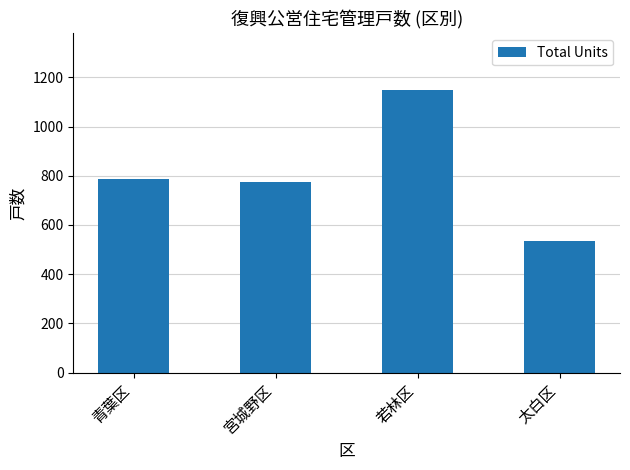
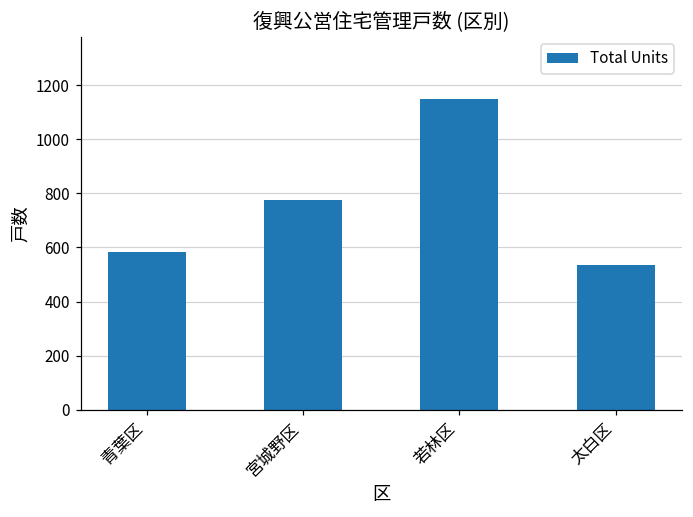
青葉区: 790 -> 590
